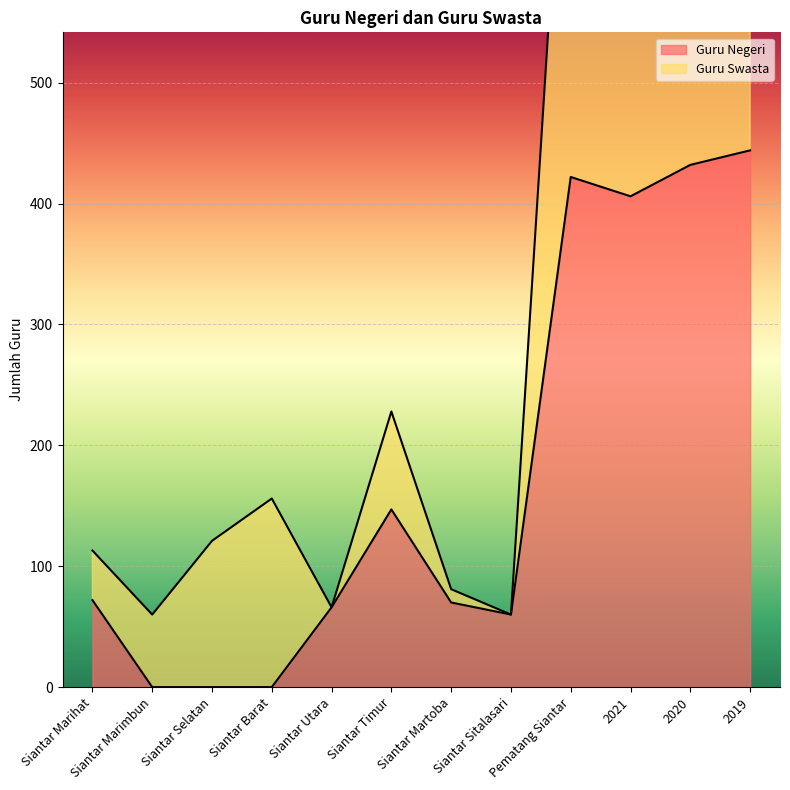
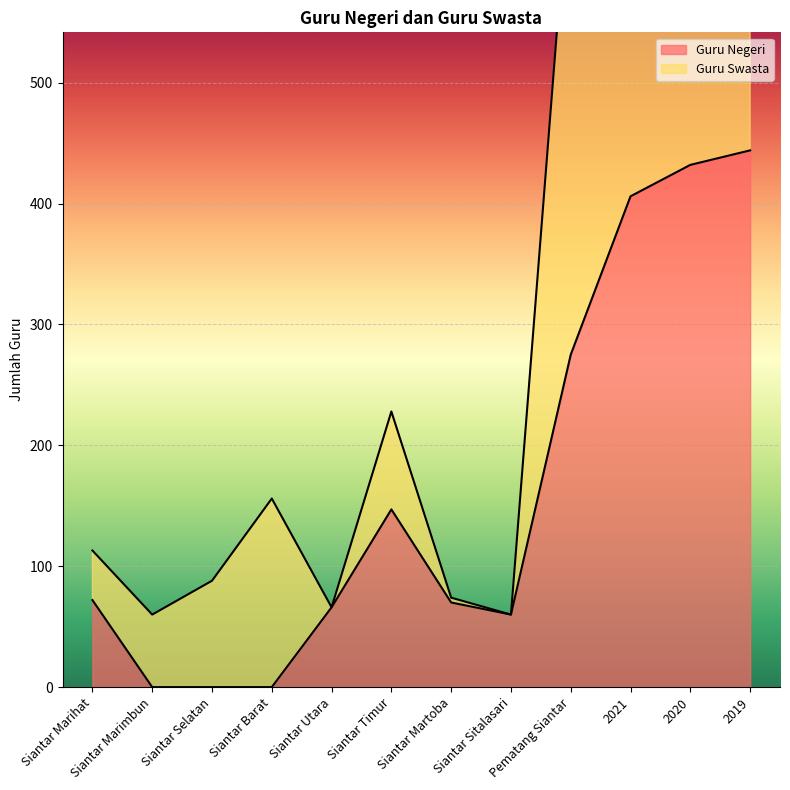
Guru Swasta, Siantar Selatan: 121 -> 88
Guru Swasta, Siantar Martoba: 11 -> 4
Guru Negeri, Pematang Siantar: 422 -> 275
